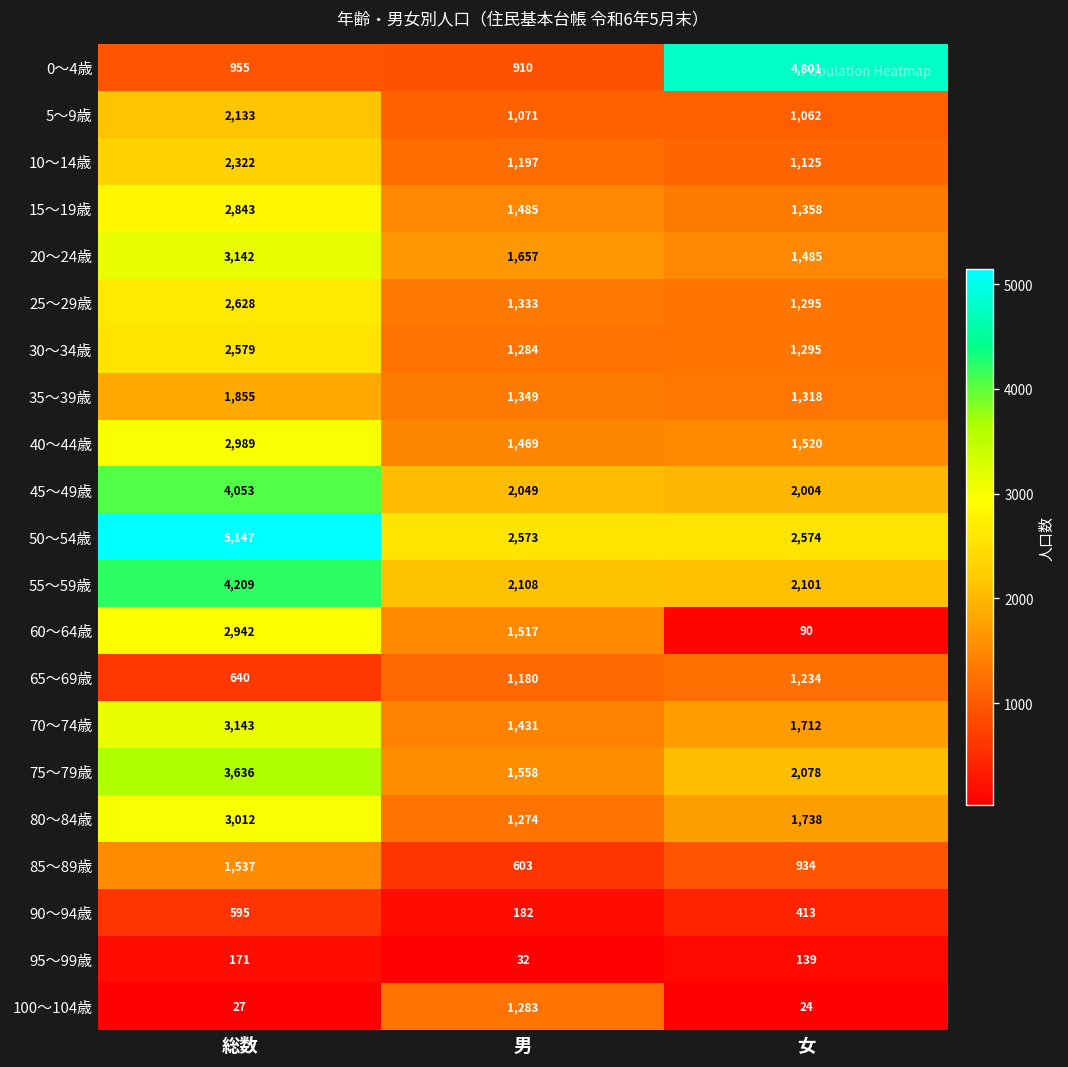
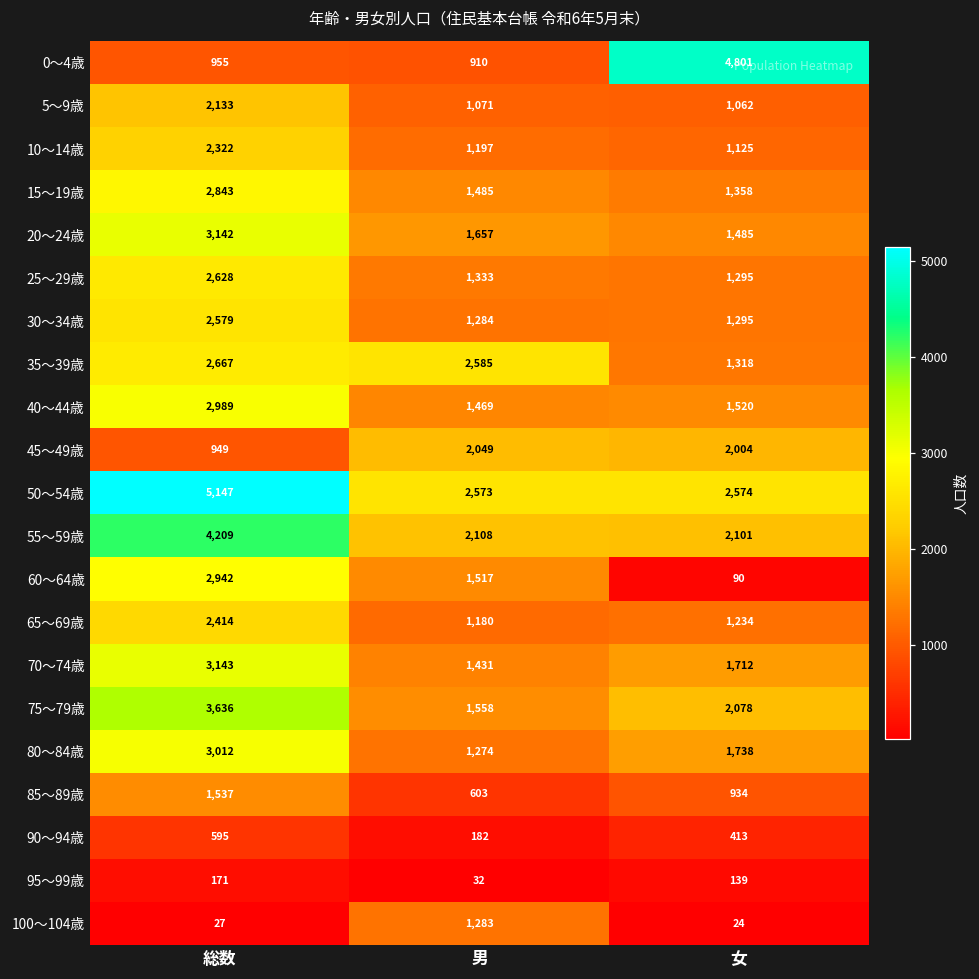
35～39歳, 総数: 1,855 -> 2,667
35～39歳, 男: 1,349 -> 2,585
45～49歳, 総数: 4,053 -> 949
65～69歳, 総数: 640 -> 2,414
